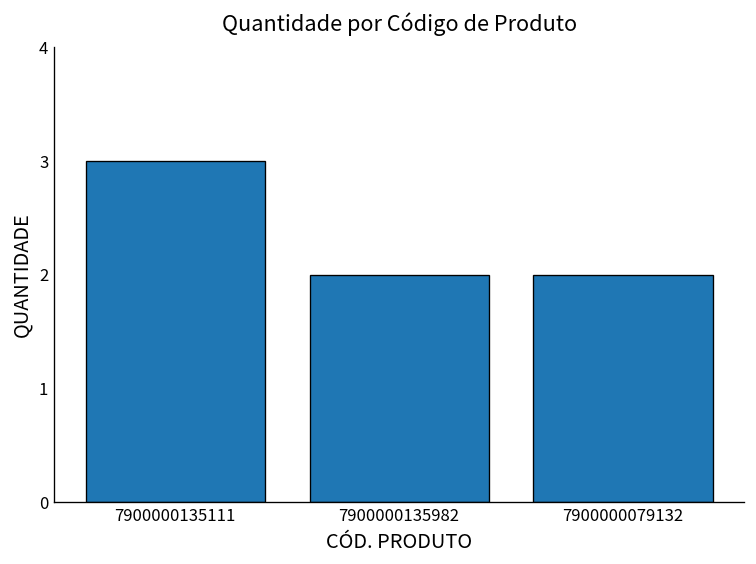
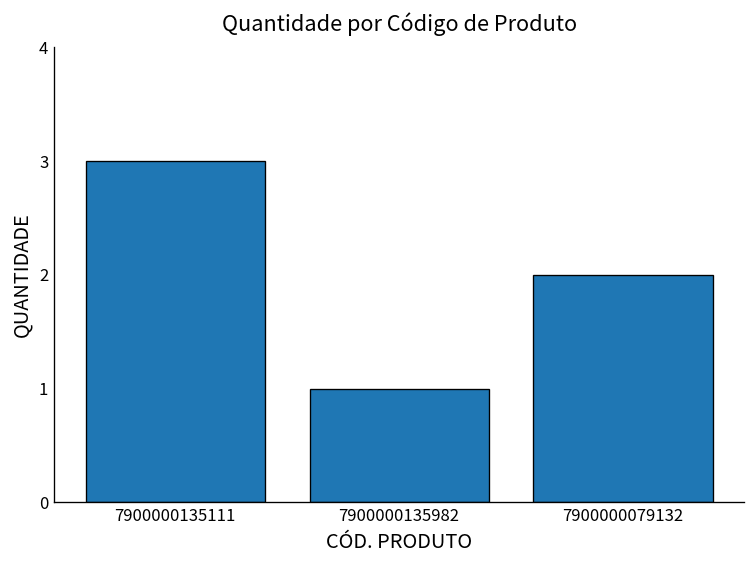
7900000135982: 2 -> 1
